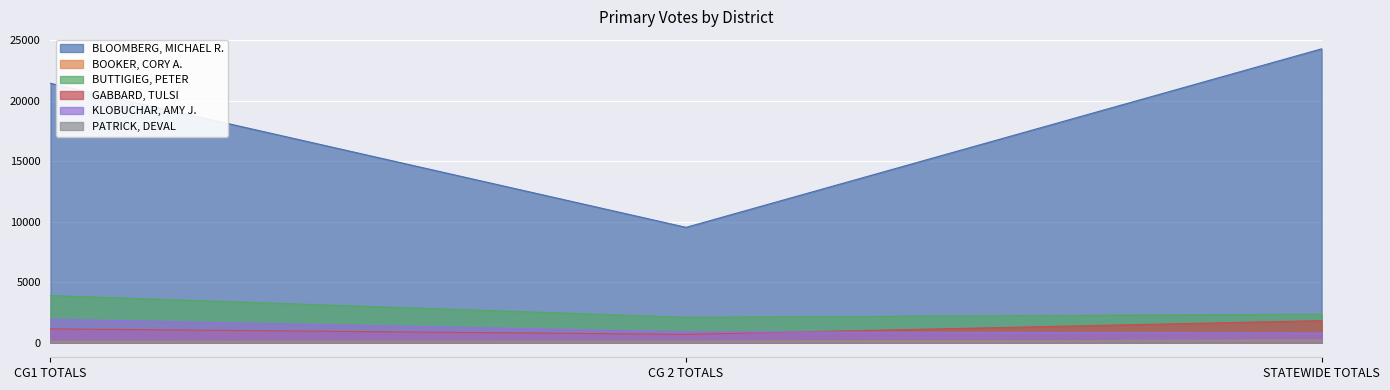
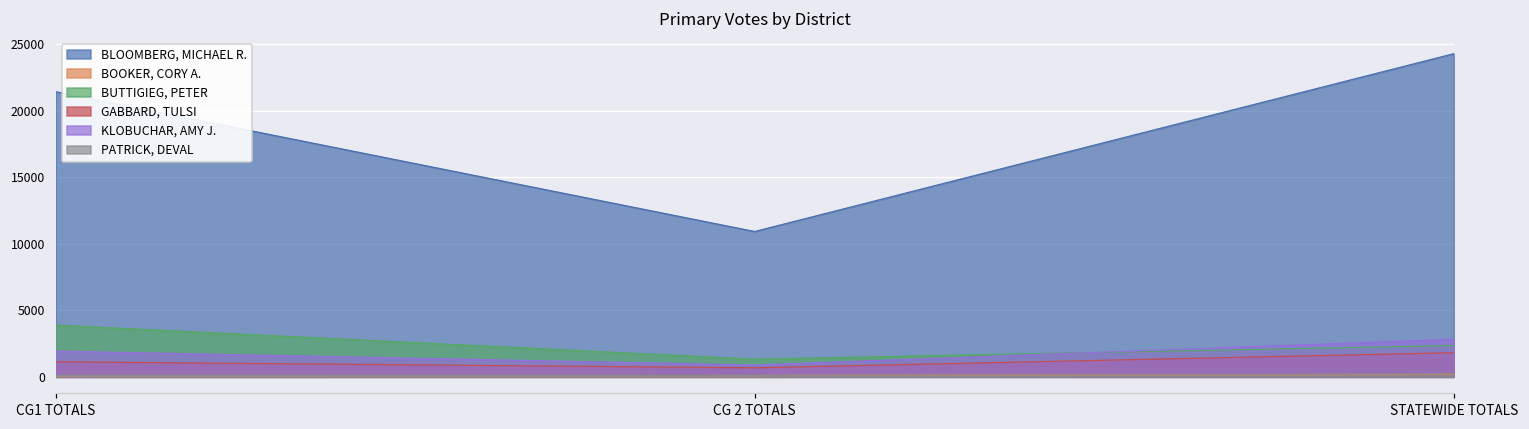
BLOOMBERG, MICHAEL R., CG 2 TOTALS: 9500 -> 10900
BUTTIGIEG, PETER, CG 2 TOTALS: 2100 -> 1300
KLOBUCHAR, AMY J., STATEWIDE TOTALS: 800 -> 2800
